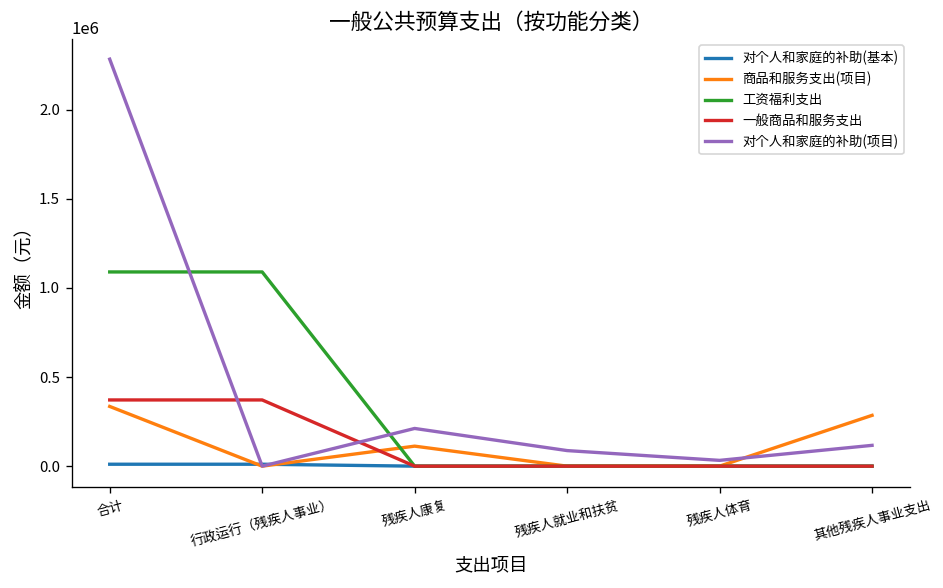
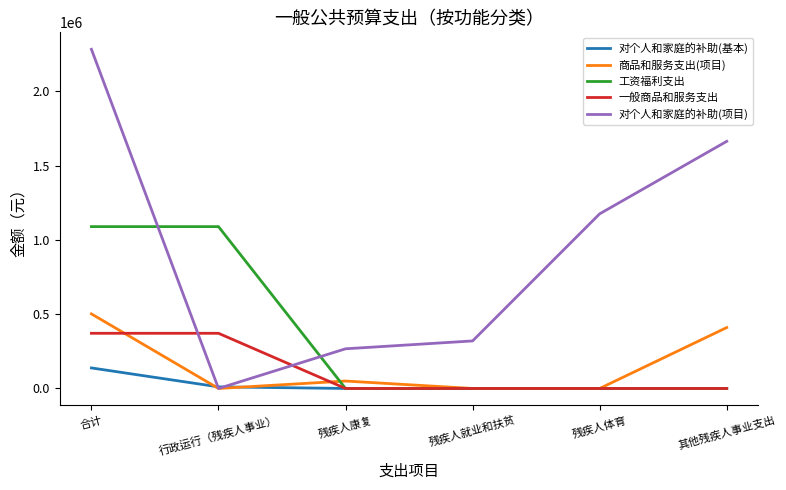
对个人和家庭的补助(基本), 合计: 10000 -> 140000
商品和服务支出(项目), 合计: 340000 -> 500000
商品和服务支出(项目), 残疾人康复: 110000 -> 50000
对个人和家庭的补助(项目), 残疾人康复: 210000 -> 270000
对个人和家庭的补助(项目), 残疾人就业和扶贫: 90000 -> 320000
对个人和家庭的补助(项目), 残疾人体育: 30000 -> 1180000
商品和服务支出(项目), 其他残疾人事业支出: 290000 -> 410000
对个人和家庭的补助(项目), 其他残疾人事业支出: 120000 -> 1660000
